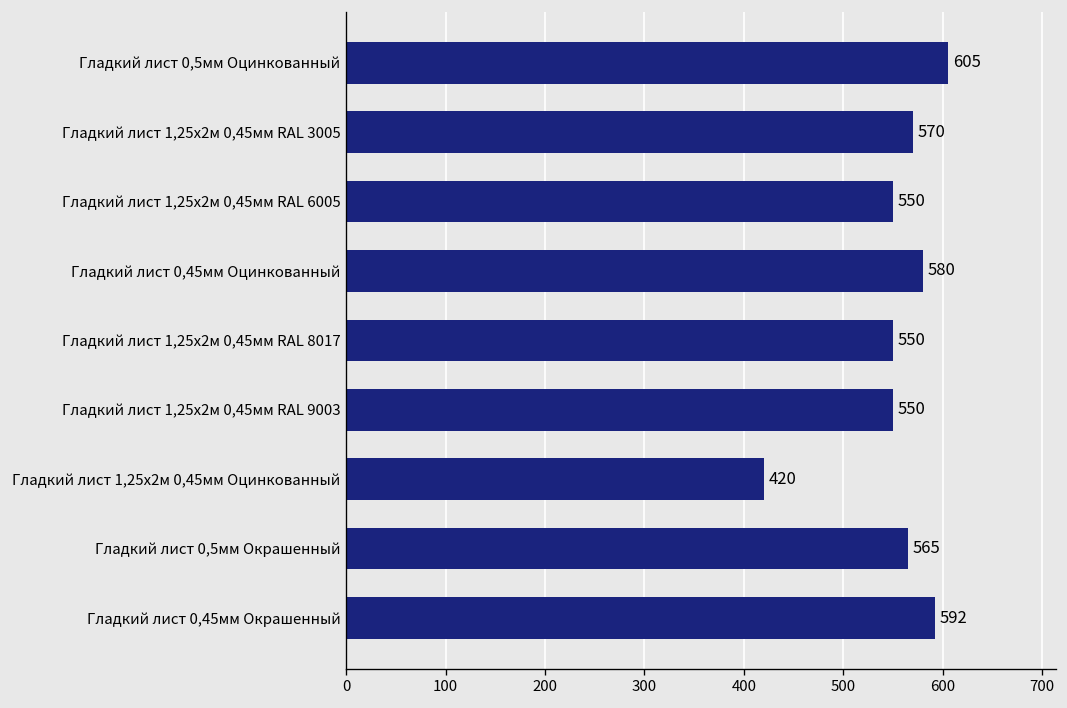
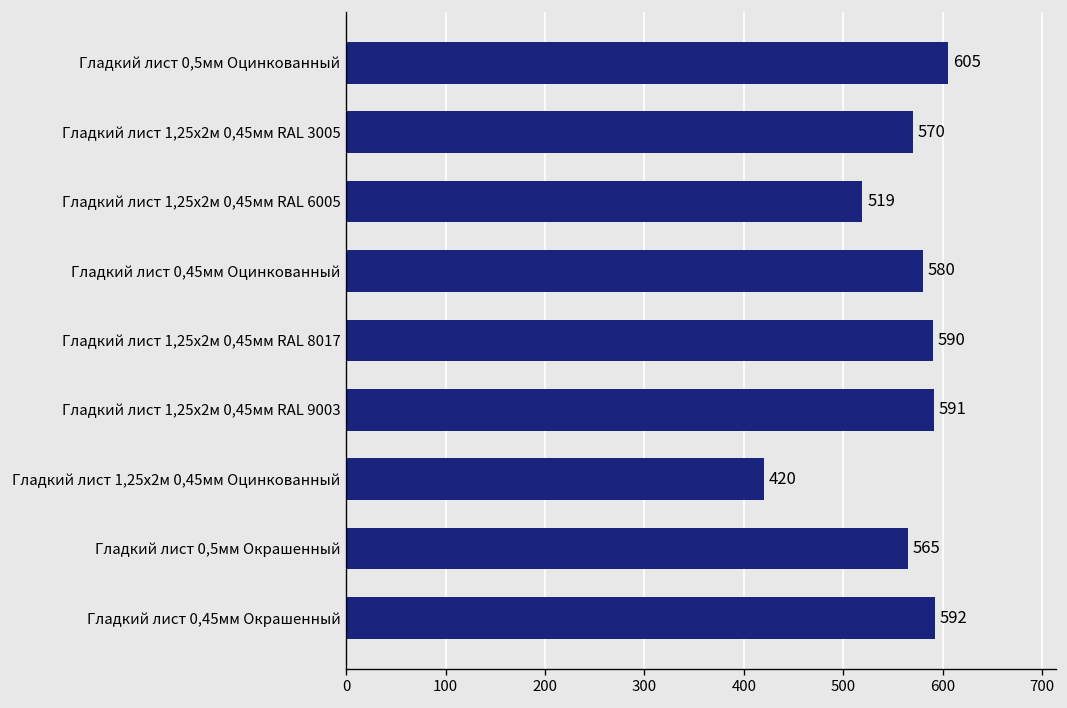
Гладкий лист 1,25х2м 0,45мм RAL 6005: 550 -> 519
Гладкий лист 1,25х2м 0,45мм RAL 8017: 550 -> 590
Гладкий лист 1,25х2м 0,45мм RAL 9003: 550 -> 591
